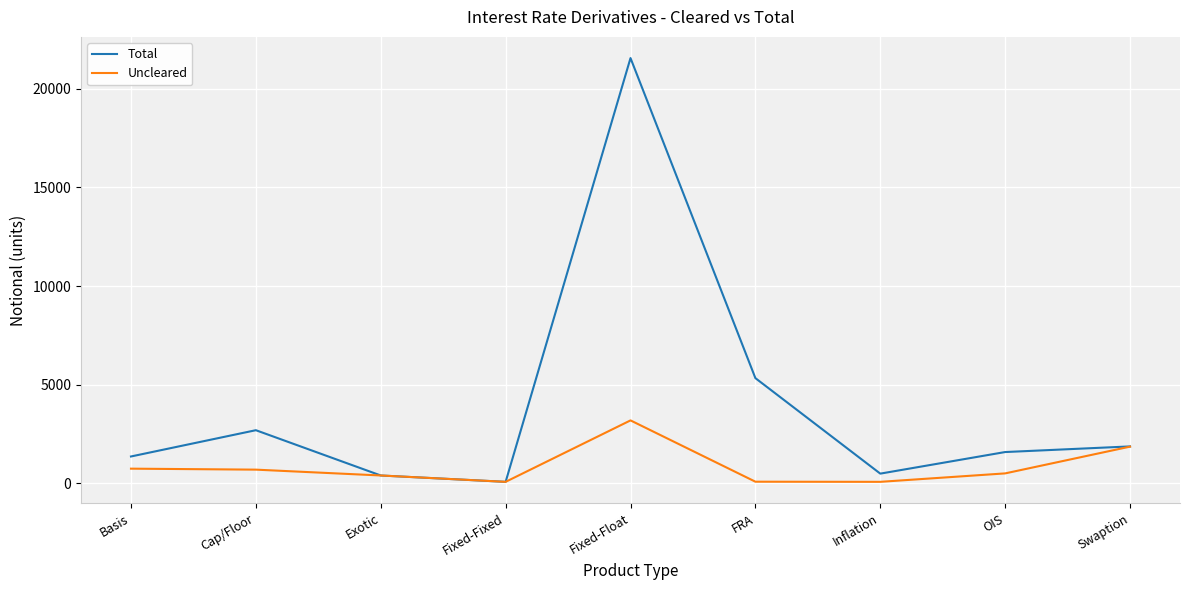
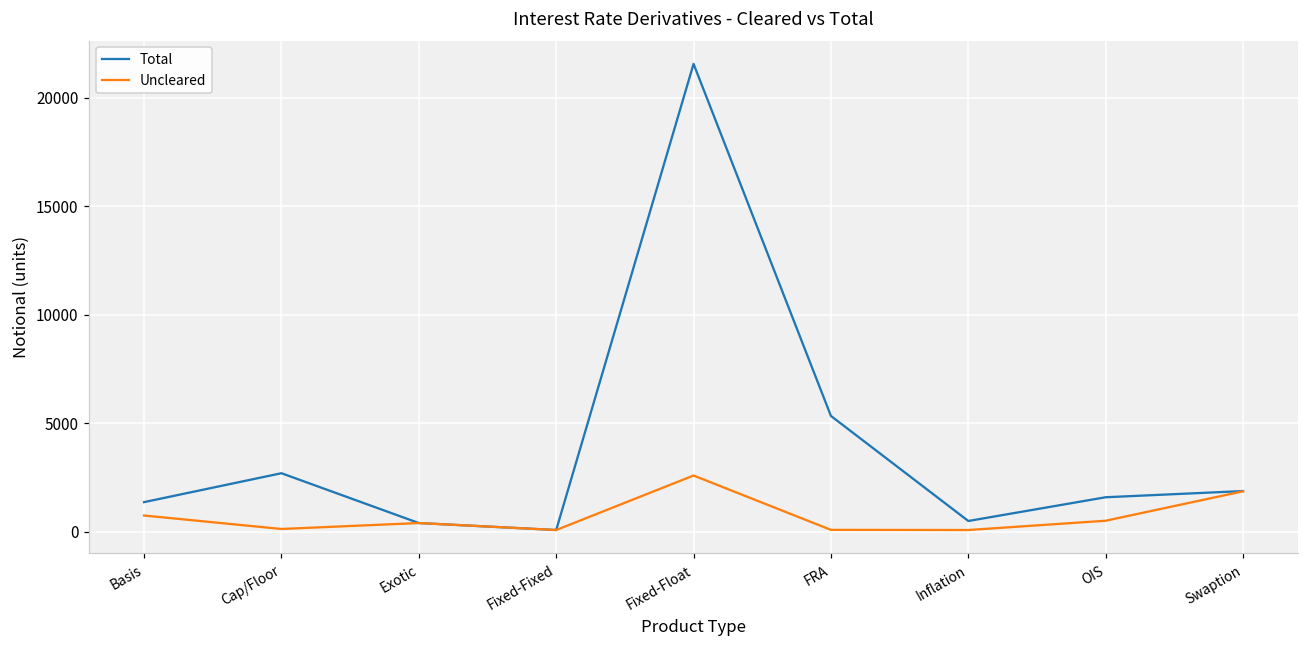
Uncleared, Cap/Floor: 700 -> 100
Uncleared, Fixed-Float: 3200 -> 2600
